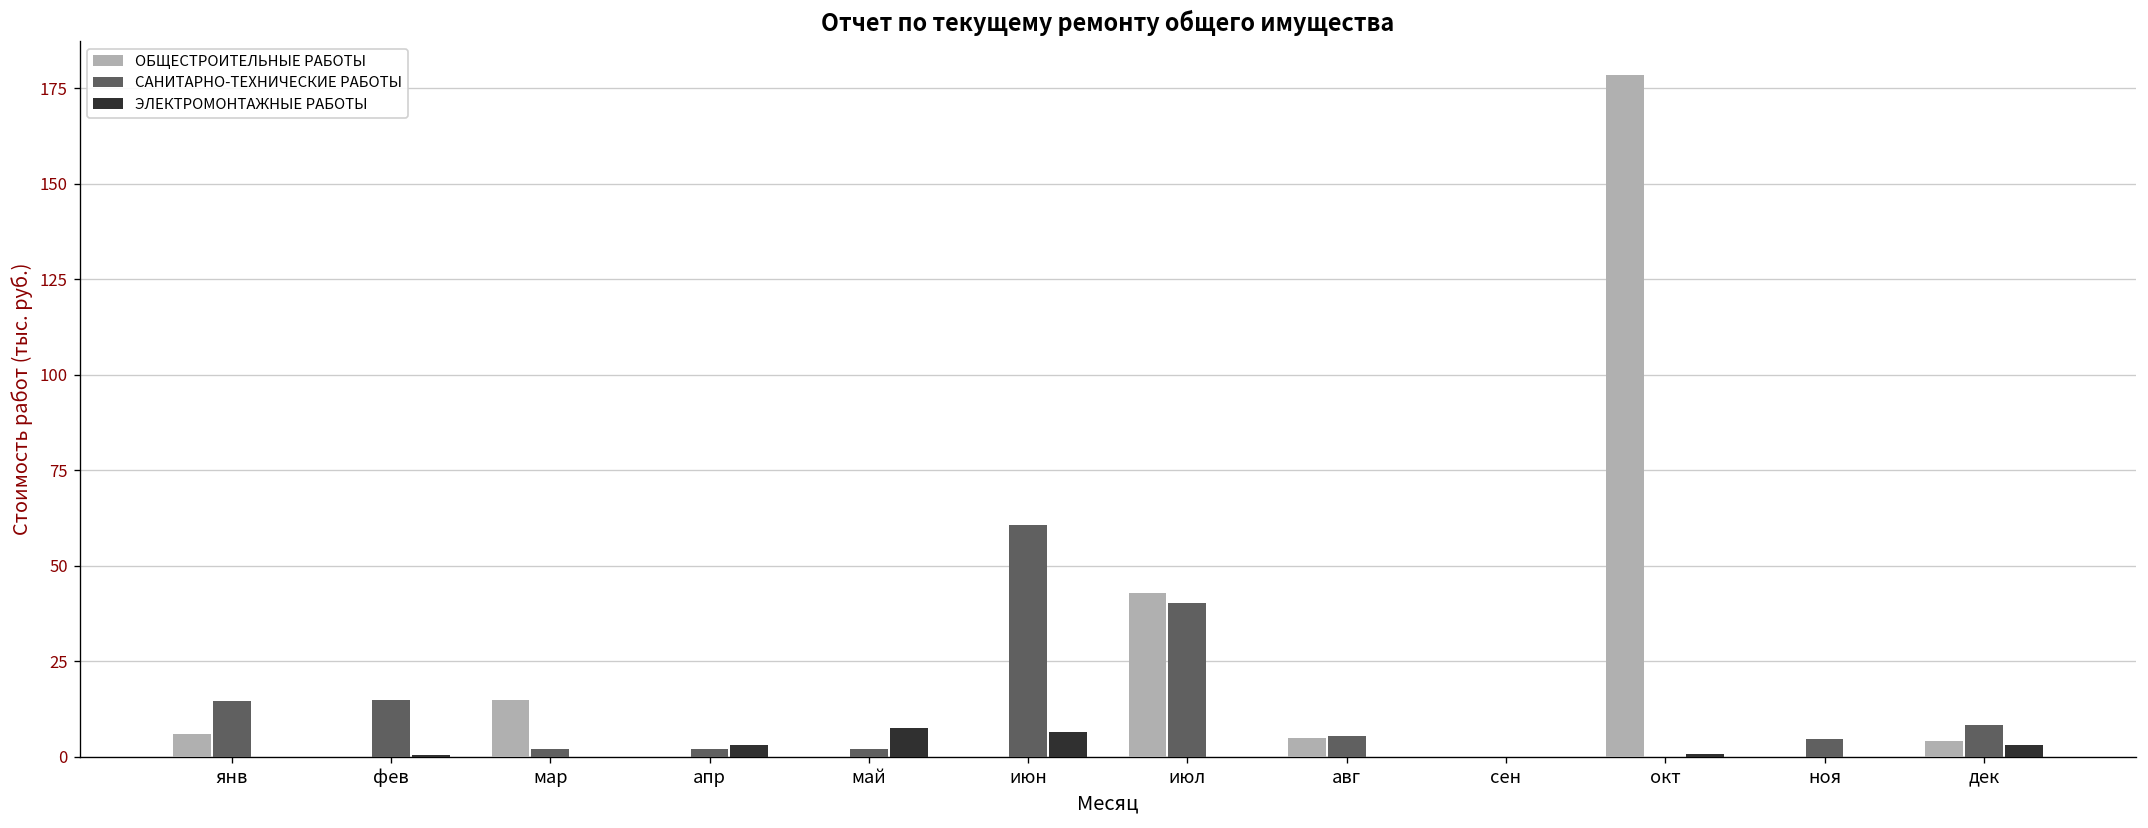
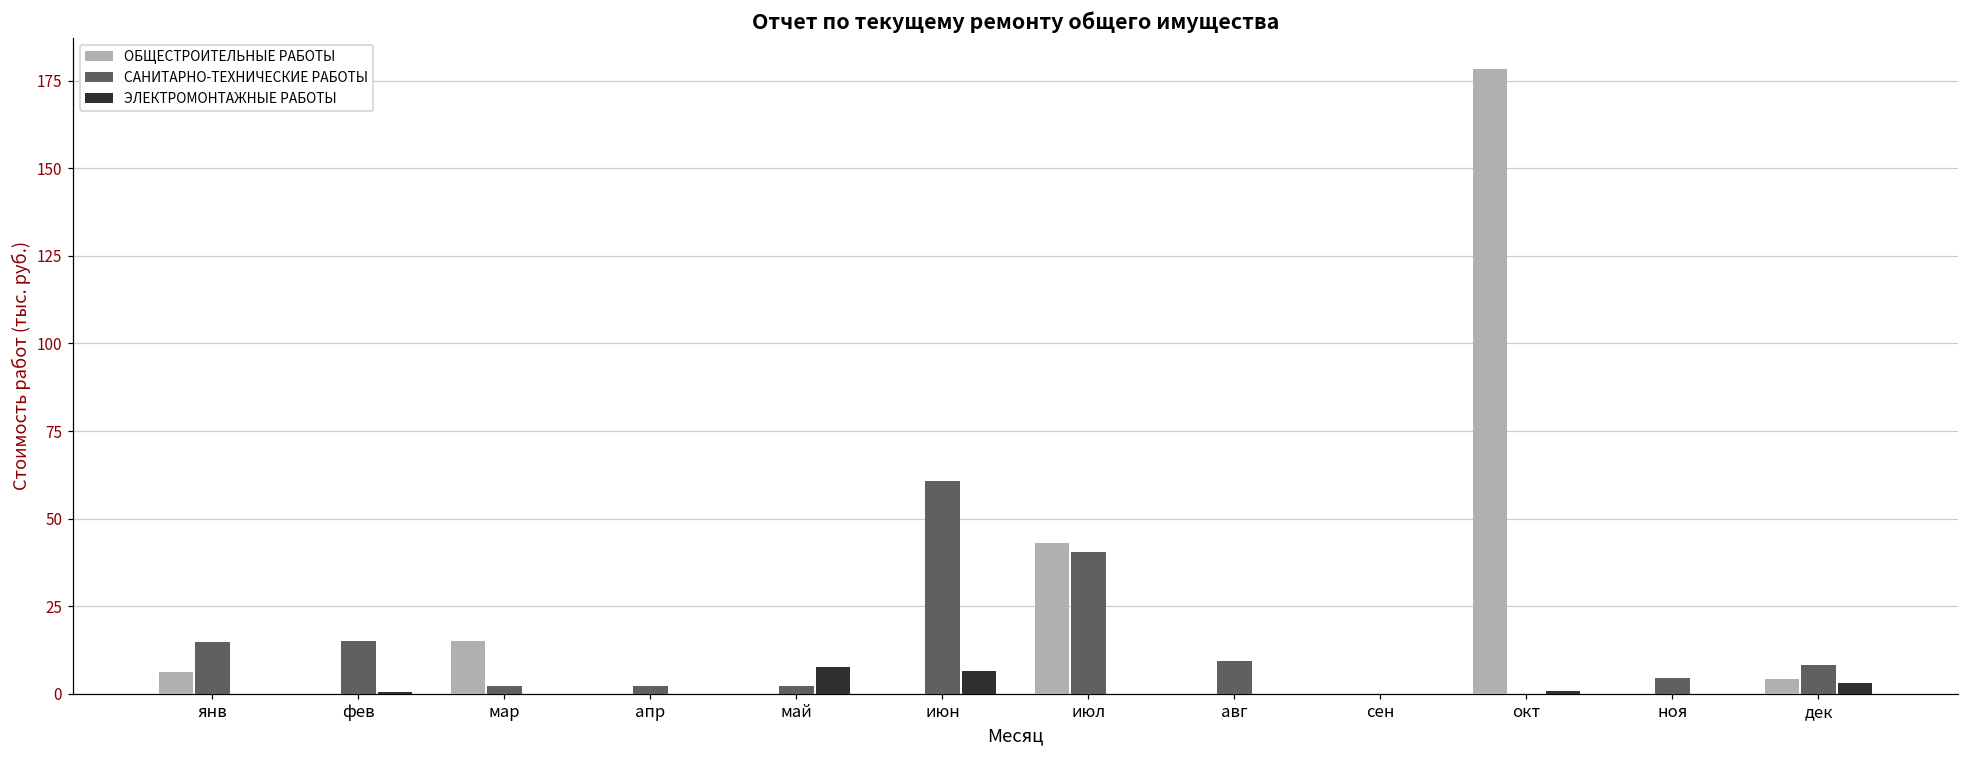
ЭЛЕКТРОМОНТАЖНЫЕ РАБОТЫ, апр: 3 -> 0
ОБЩЕСТРОИТЕЛЬНЫЕ РАБОТЫ, авг: 5 -> 0
САНИТАРНО-ТЕХНИЧЕСКИЕ РАБОТЫ, авг: 6 -> 9
